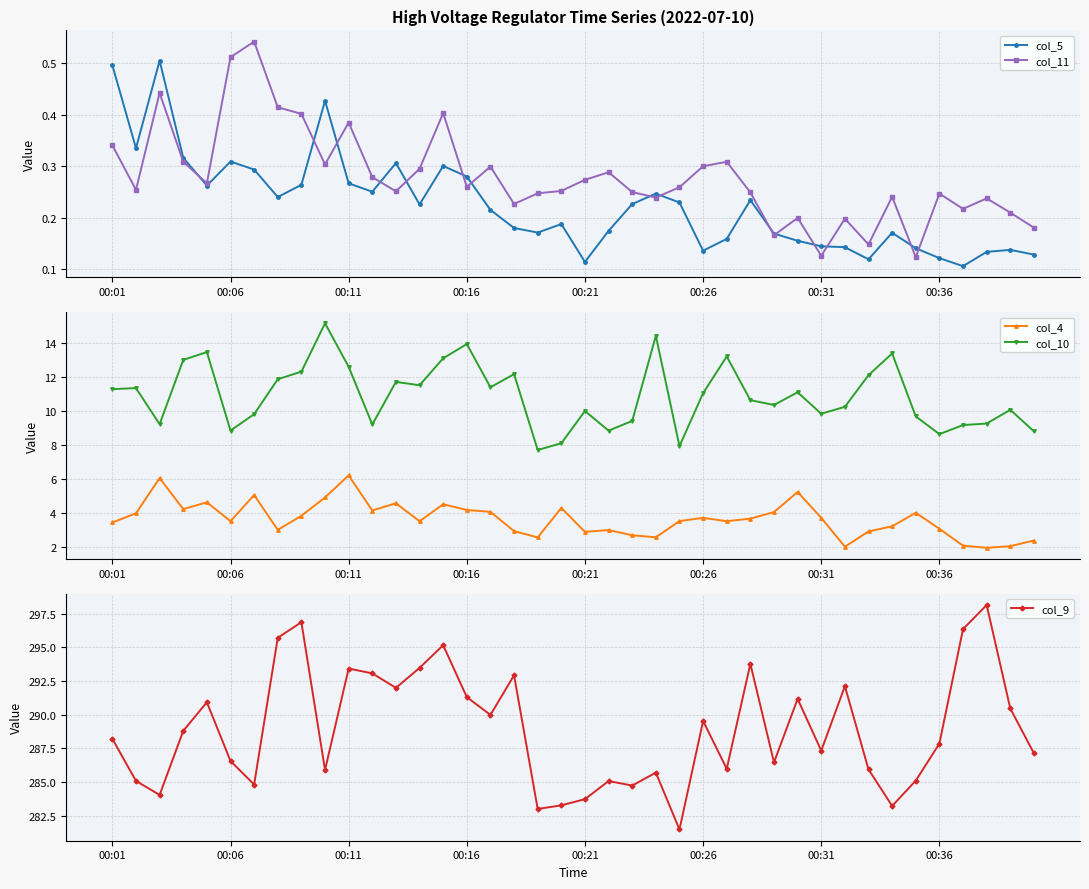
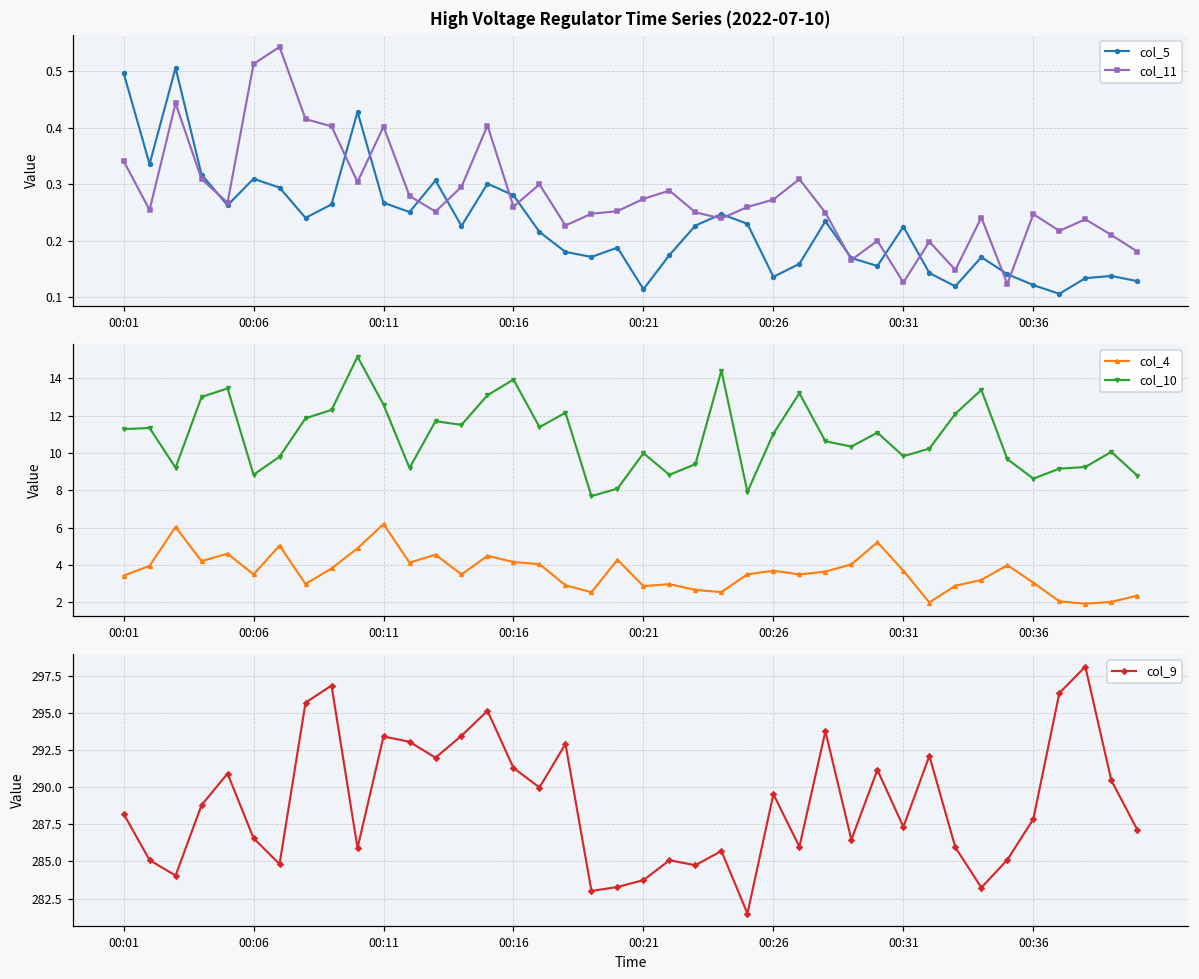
High Voltage Regulator Time Series (2022-07-10), col_11, 00:11: 0.39 -> 0.40
High Voltage Regulator Time Series (2022-07-10), col_11, 00:26: 0.30 -> 0.27
High Voltage Regulator Time Series (2022-07-10), col_5, 00:31: 0.14 -> 0.22
